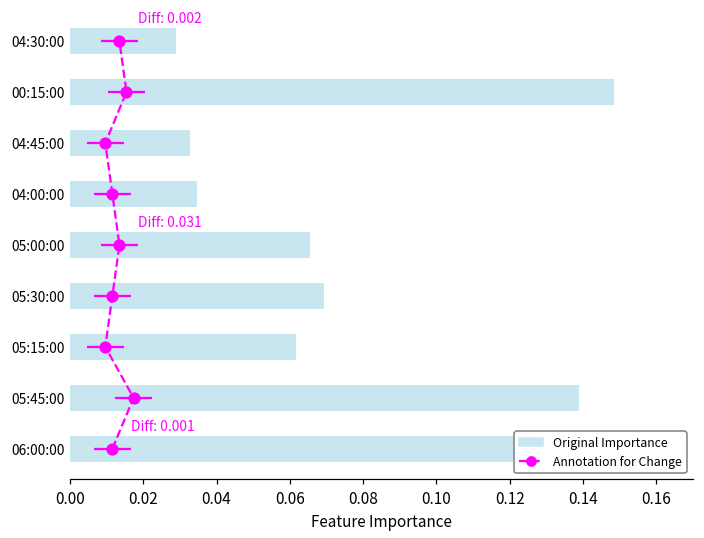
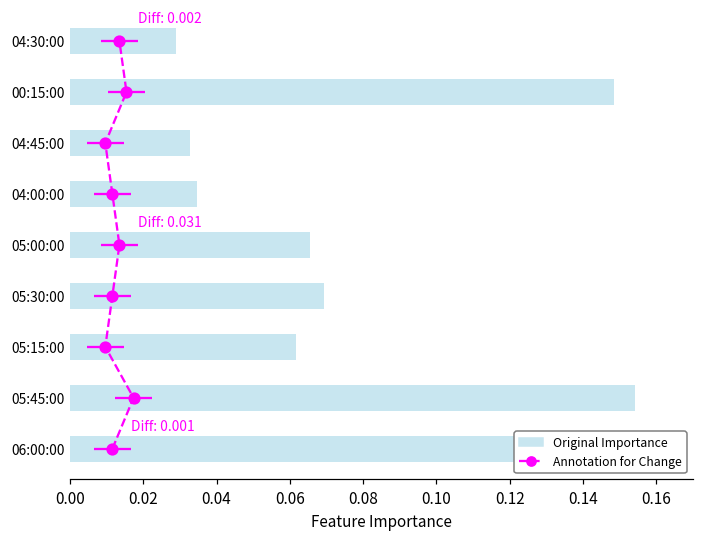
Original Importance, 05:45:00: 0.139 -> 0.154
